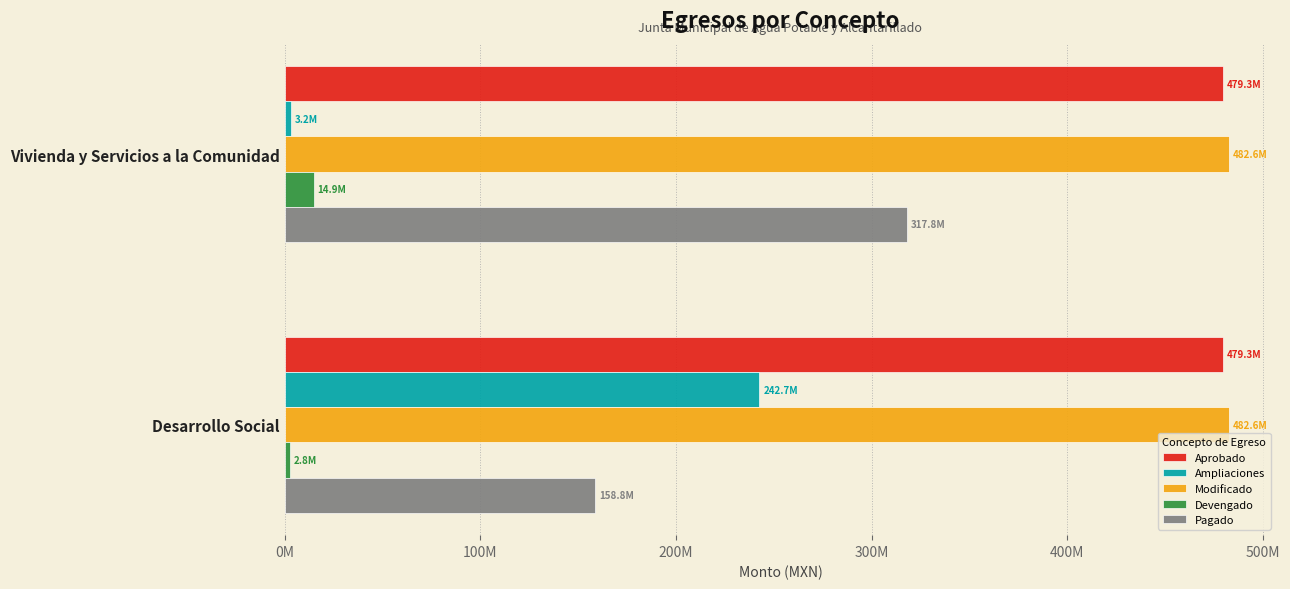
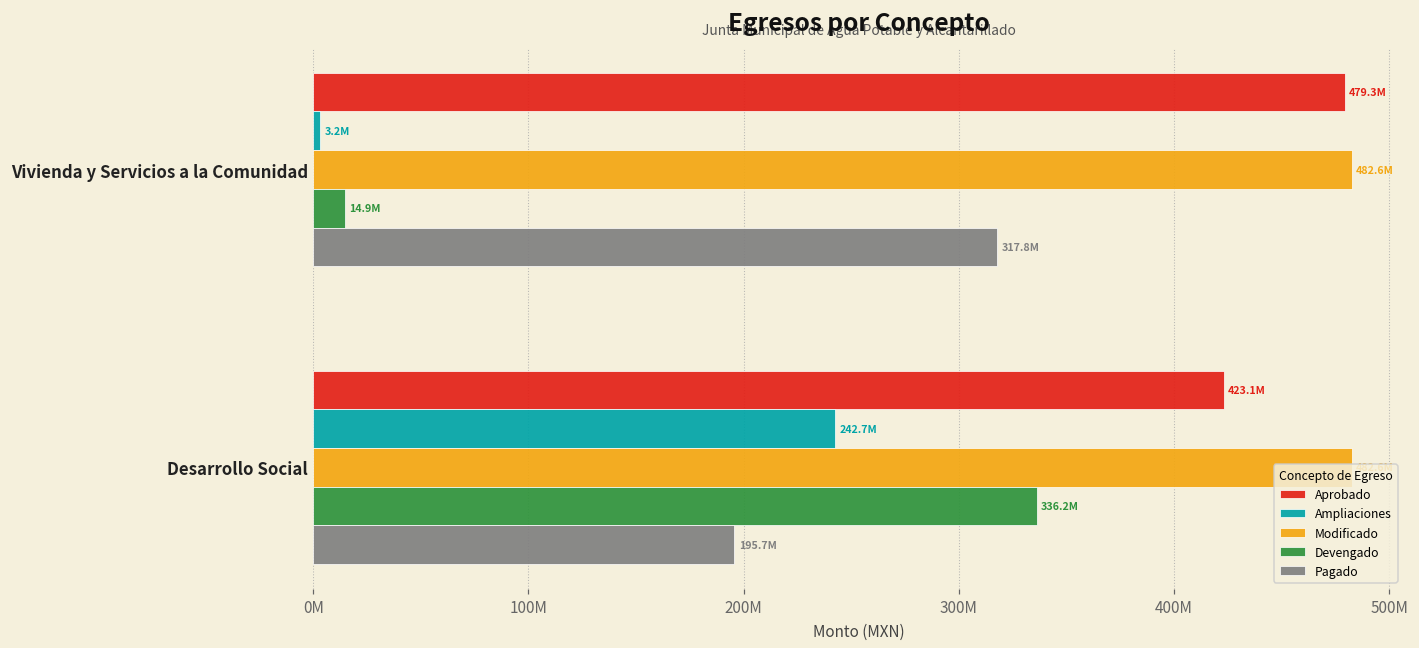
Aprobado, Desarrollo Social: 479.3M -> 423.1M
Devengado, Desarrollo Social: 2.8M -> 336.2M
Pagado, Desarrollo Social: 158.8M -> 195.7M
